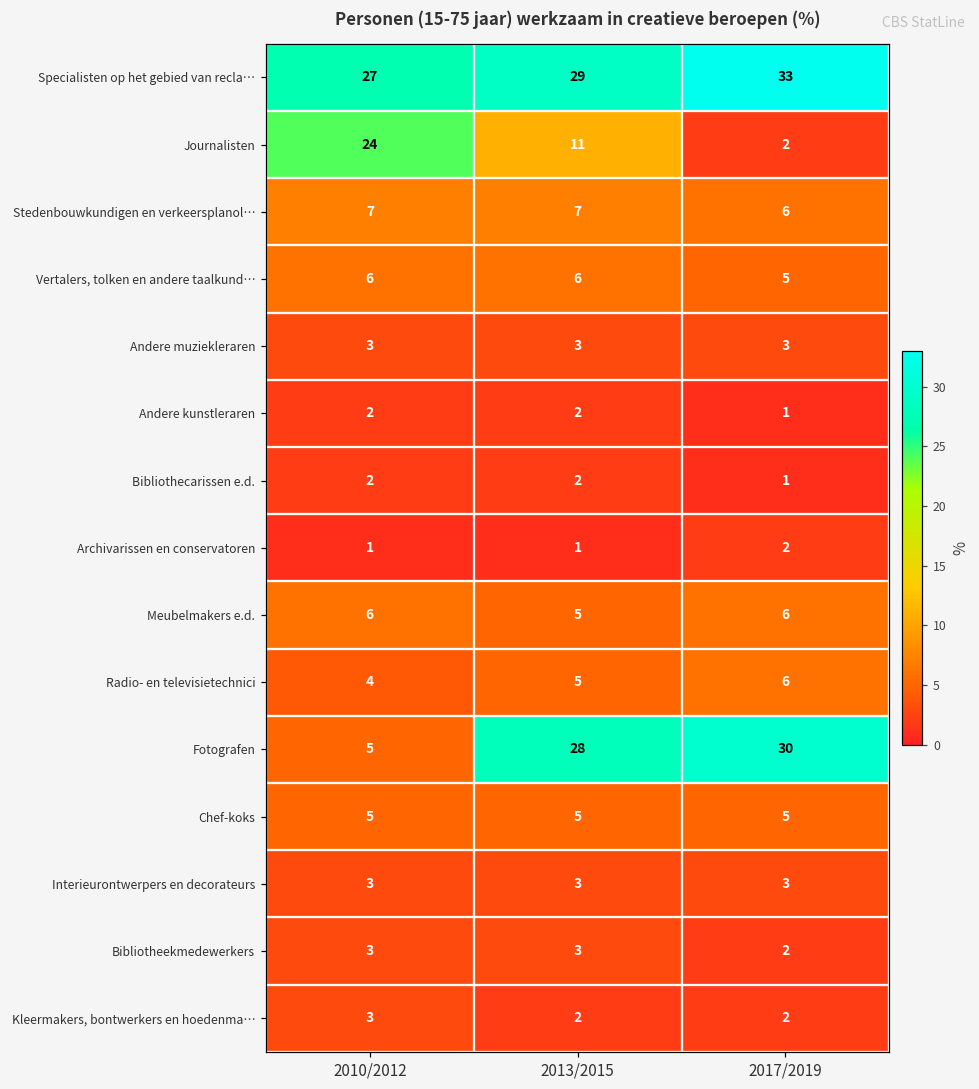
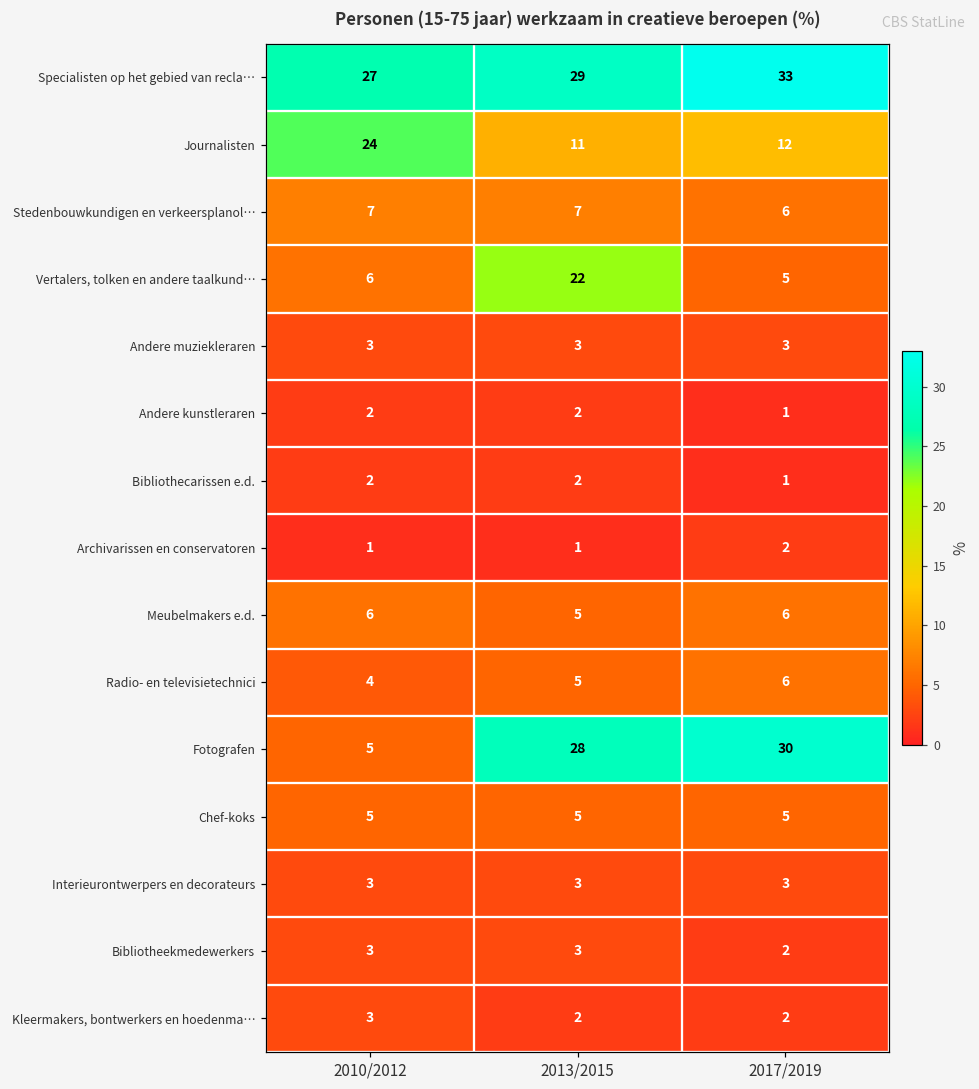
Journalisten, 2017/2019: 2 -> 12
Vertalers, tolken en andere taalkund…, 2013/2015: 6 -> 22
